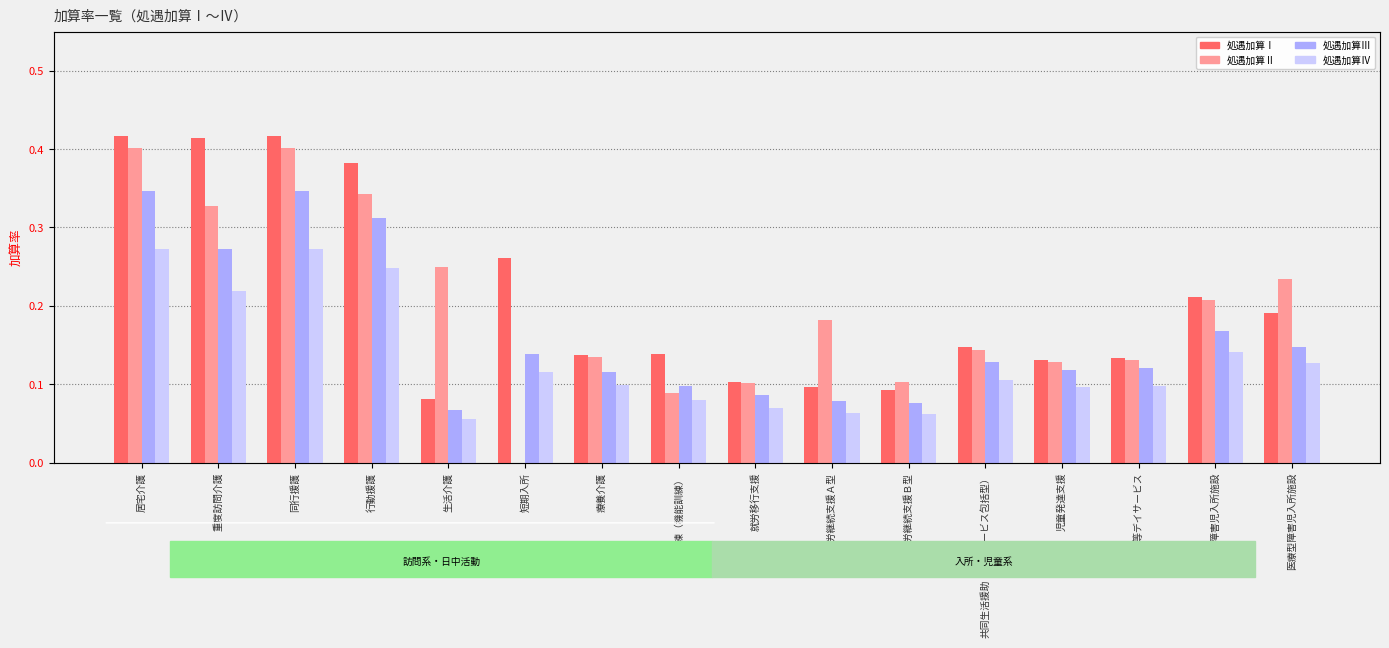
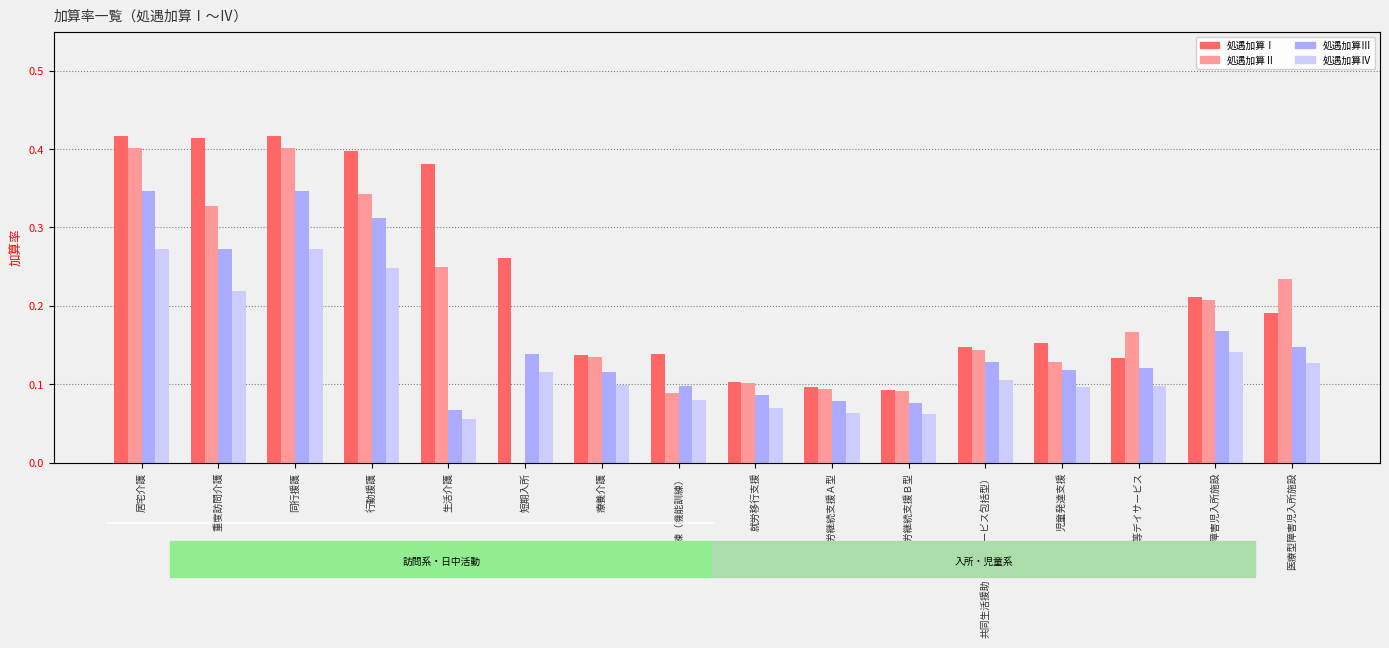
処遇加算Ⅰ, 行動援護: 0.38 -> 0.40
処遇加算Ⅰ, 生活介護: 0.08 -> 0.38
処遇加算Ⅱ, 就労継続支援Ａ型: 0.18 -> 0.09
処遇加算Ⅱ, 就労継続支援Ｂ型: 0.10 -> 0.09
処遇加算Ⅰ, 児童発達支援: 0.13 -> 0.15
処遇加算Ⅱ, 放課後等デイサービス: 0.13 -> 0.17
